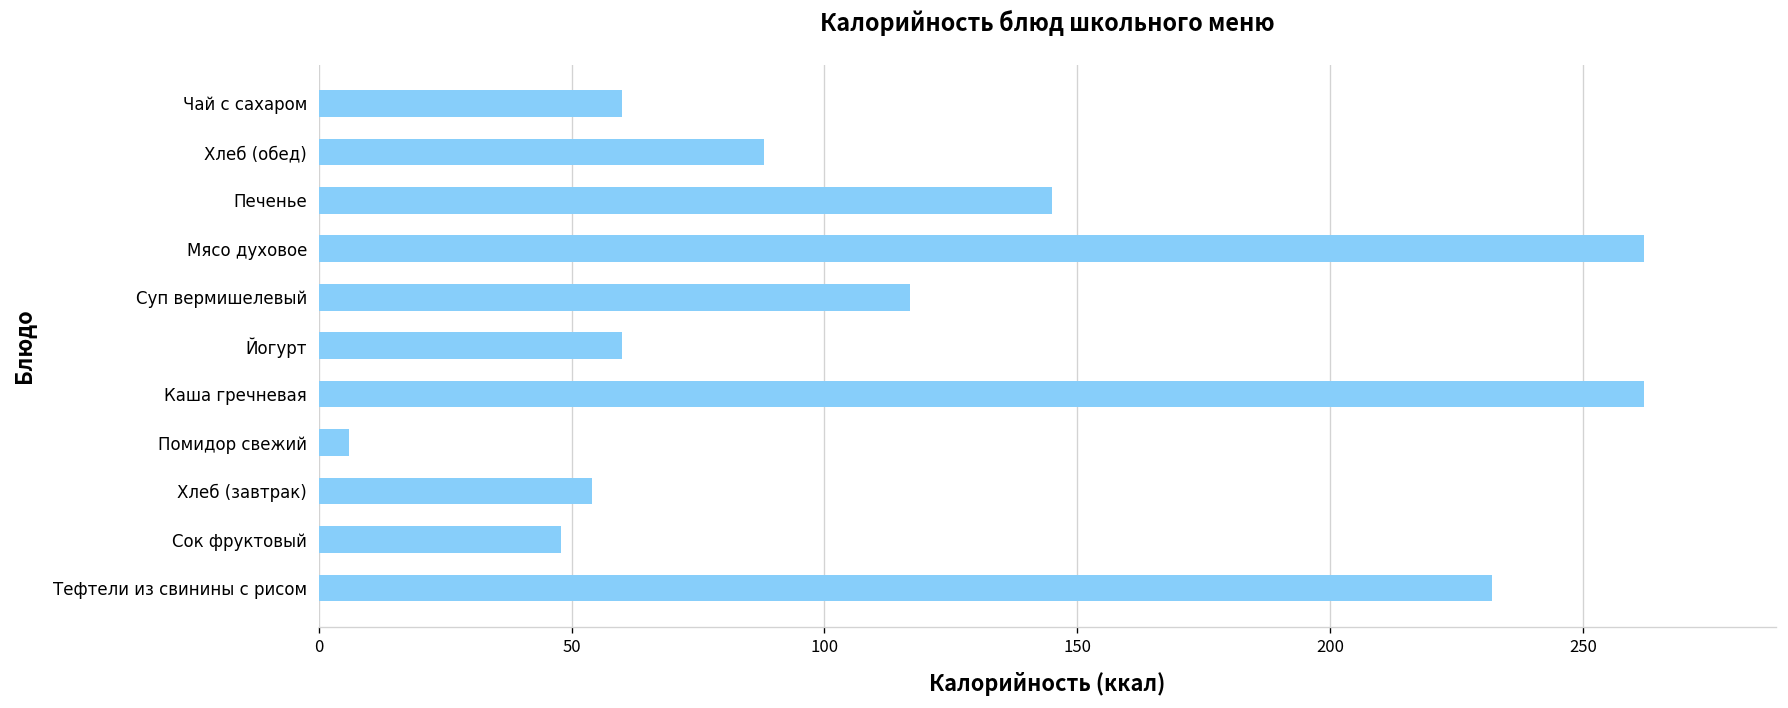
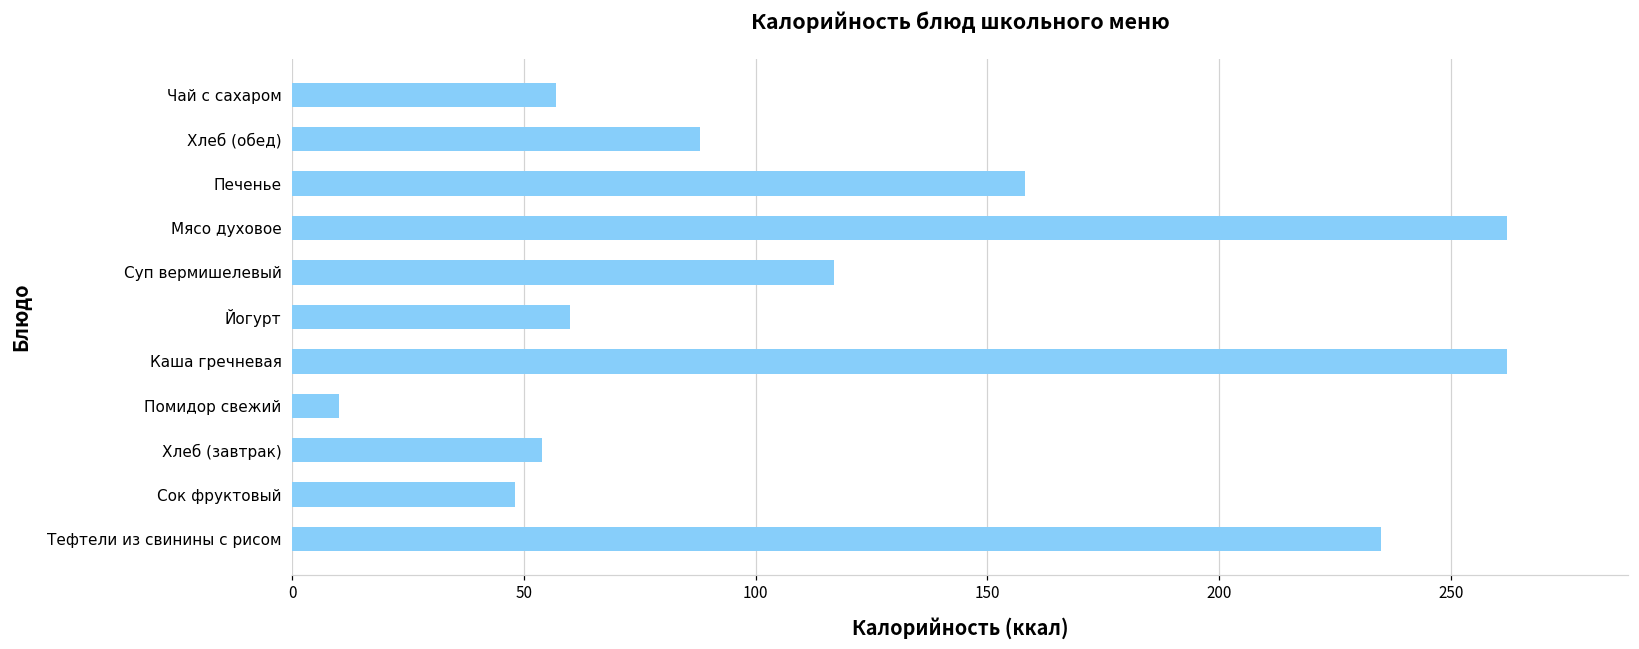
Чай с сахаром: 60 -> 57
Печенье: 145 -> 158
Помидор свежий: 6 -> 10
Тефтели из свинины с рисом: 232 -> 235
